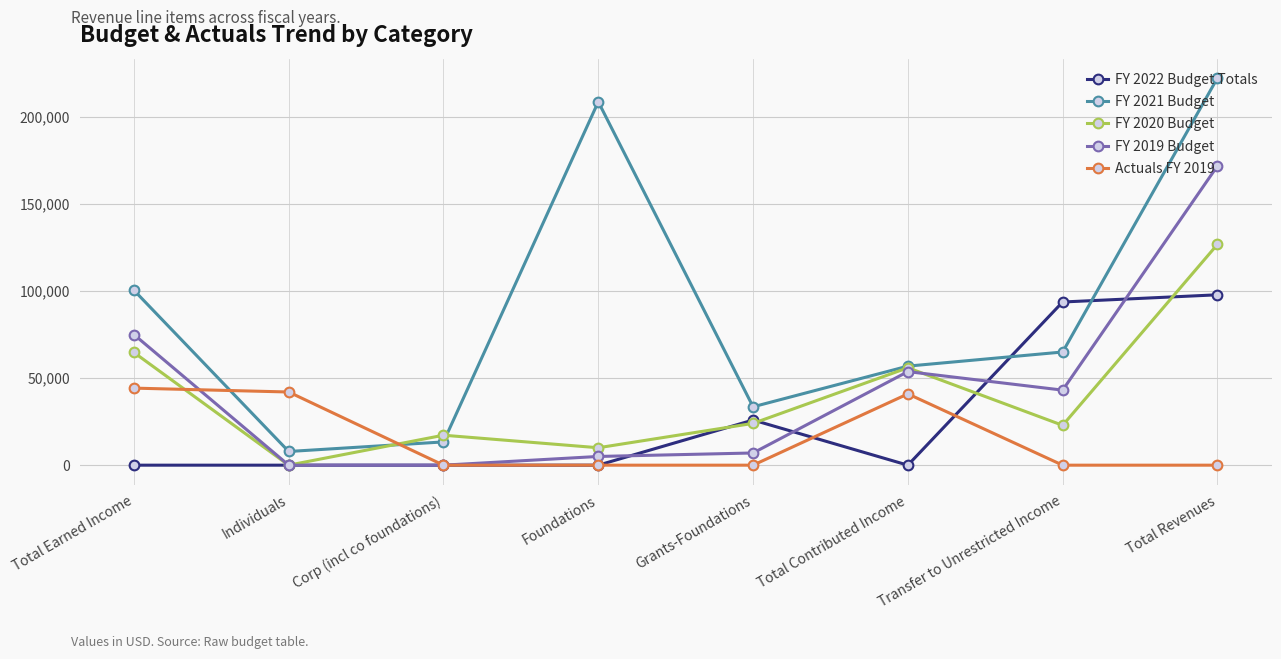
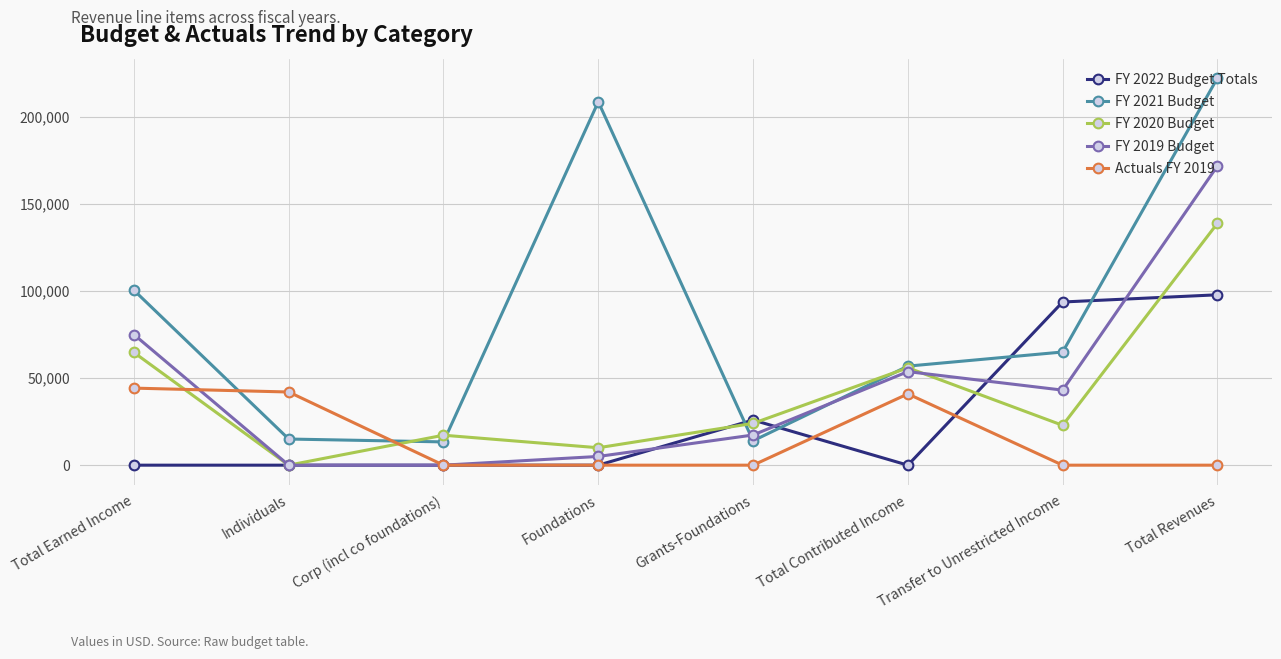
FY 2021 Budget, Individuals: 8,000 -> 15,000
FY 2021 Budget, Grants-Foundations: 33,000 -> 14,000
FY 2019 Budget, Grants-Foundations: 7,000 -> 17,000
FY 2020 Budget, Total Revenues: 127,000 -> 139,000
